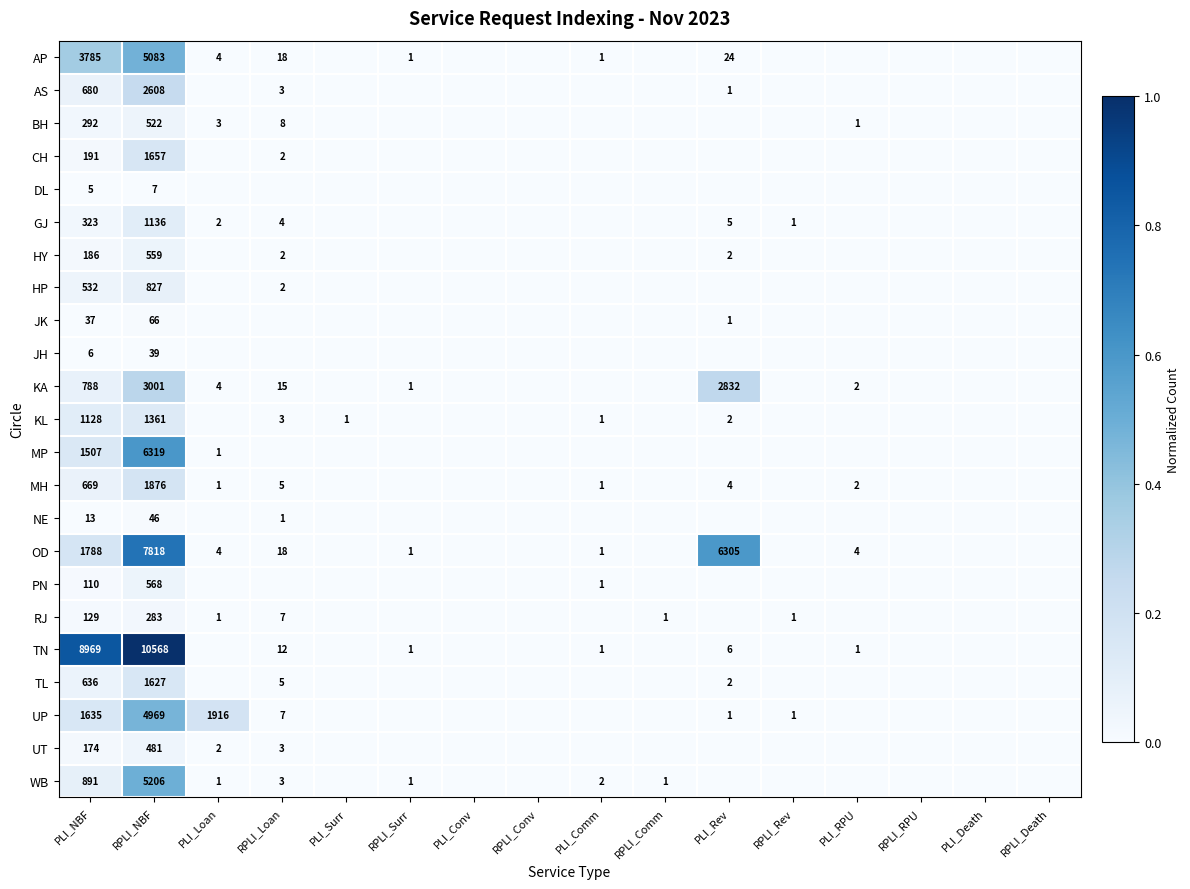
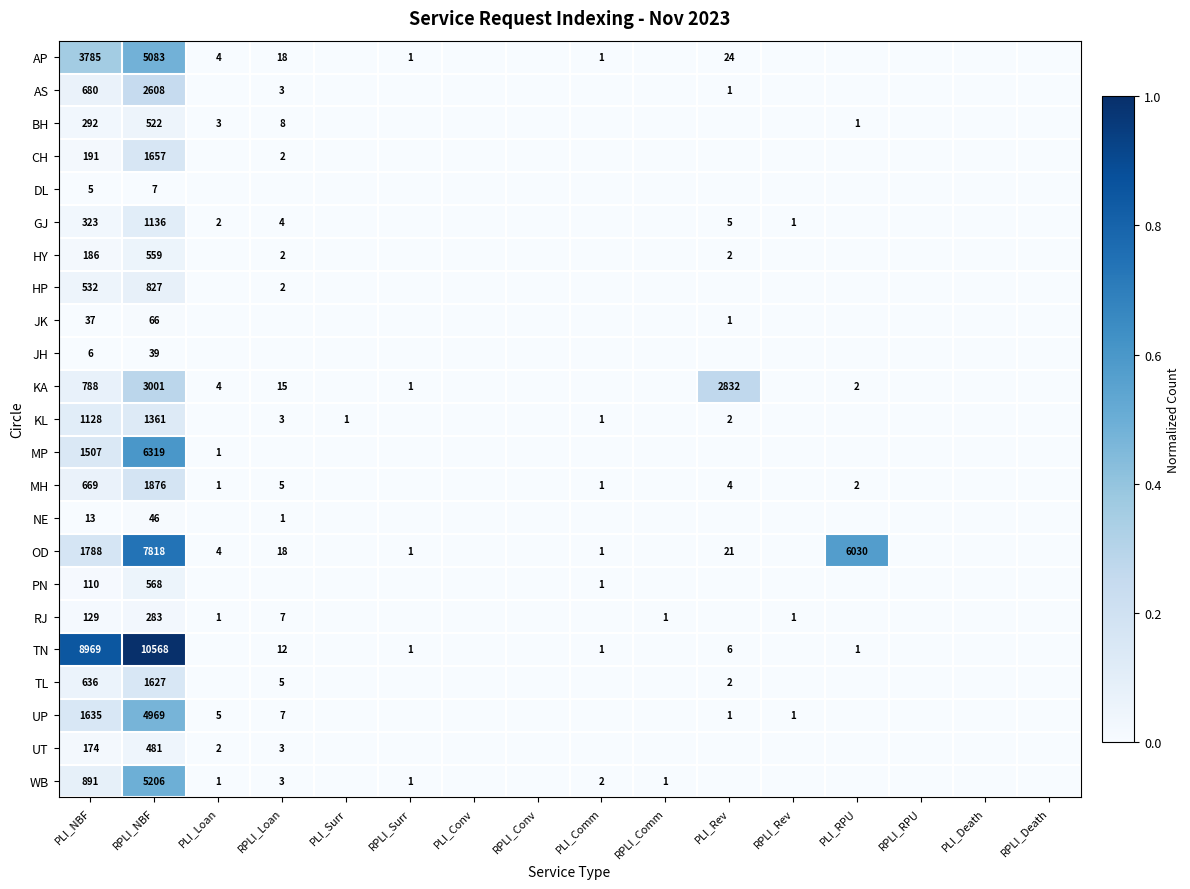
OD, PLI_Rev: 6305 -> 21
OD, PLI_RPU: 4 -> 6030
UP, PLI_Loan: 1916 -> 5
